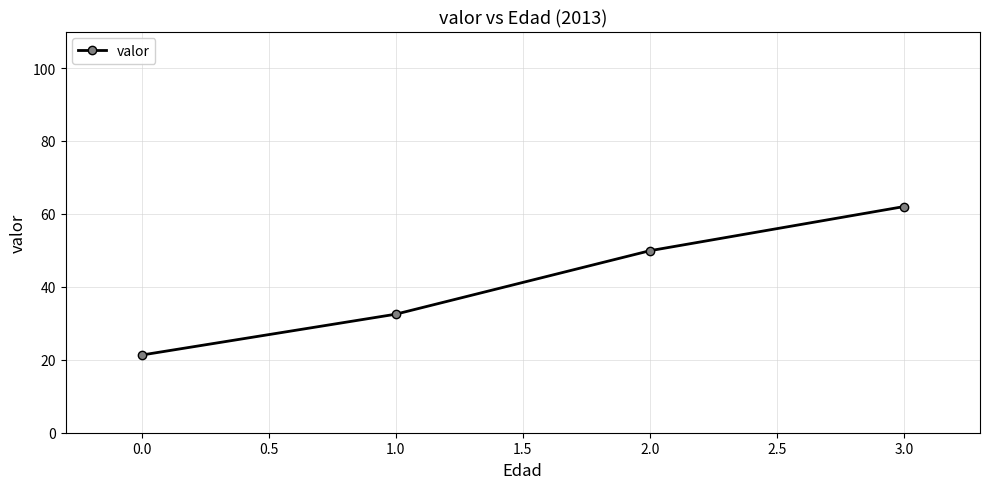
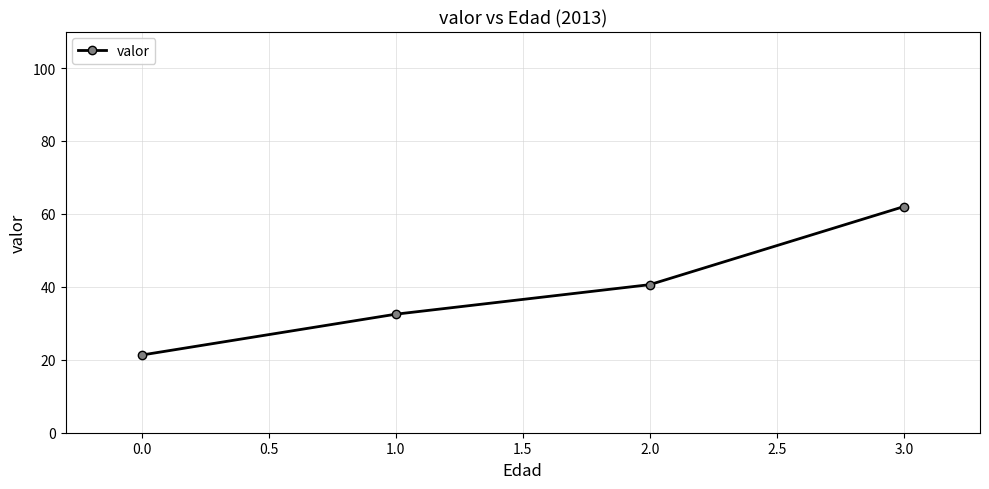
2.0: 50 -> 41
